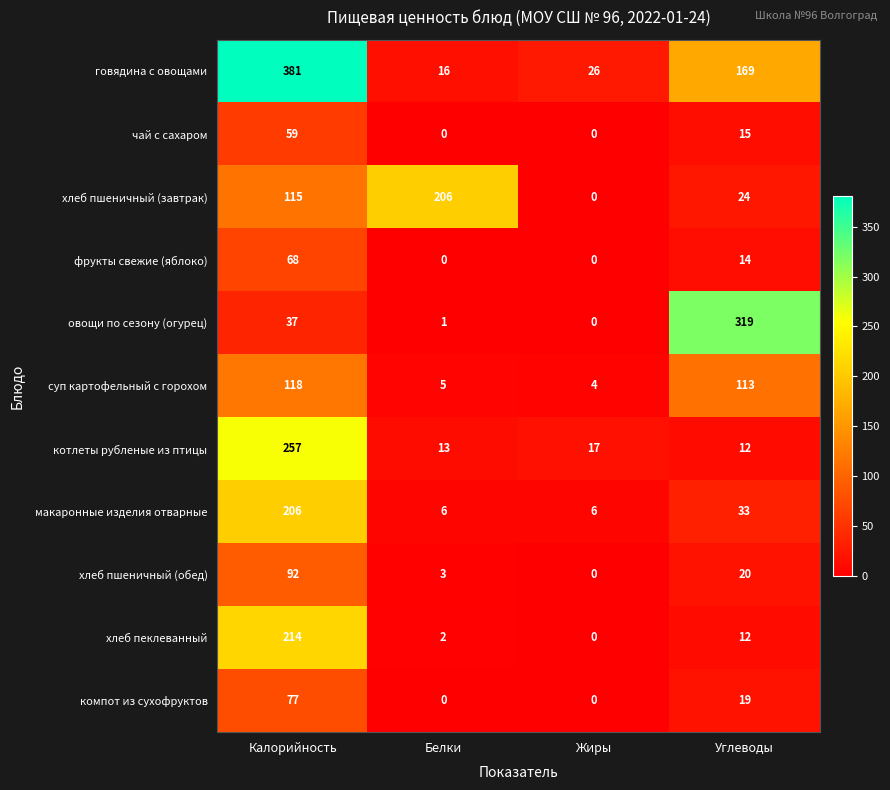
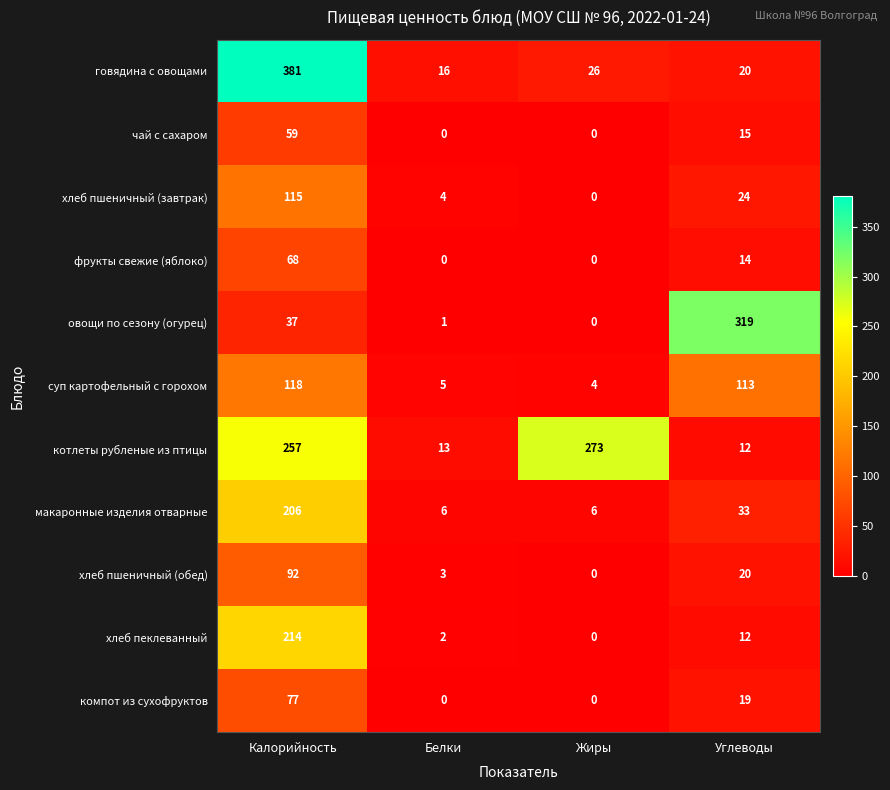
говядина с овощами, Углеводы: 169 -> 20
хлеб пшеничный (завтрак), Белки: 206 -> 4
котлеты рубленые из птицы, Жиры: 17 -> 273
